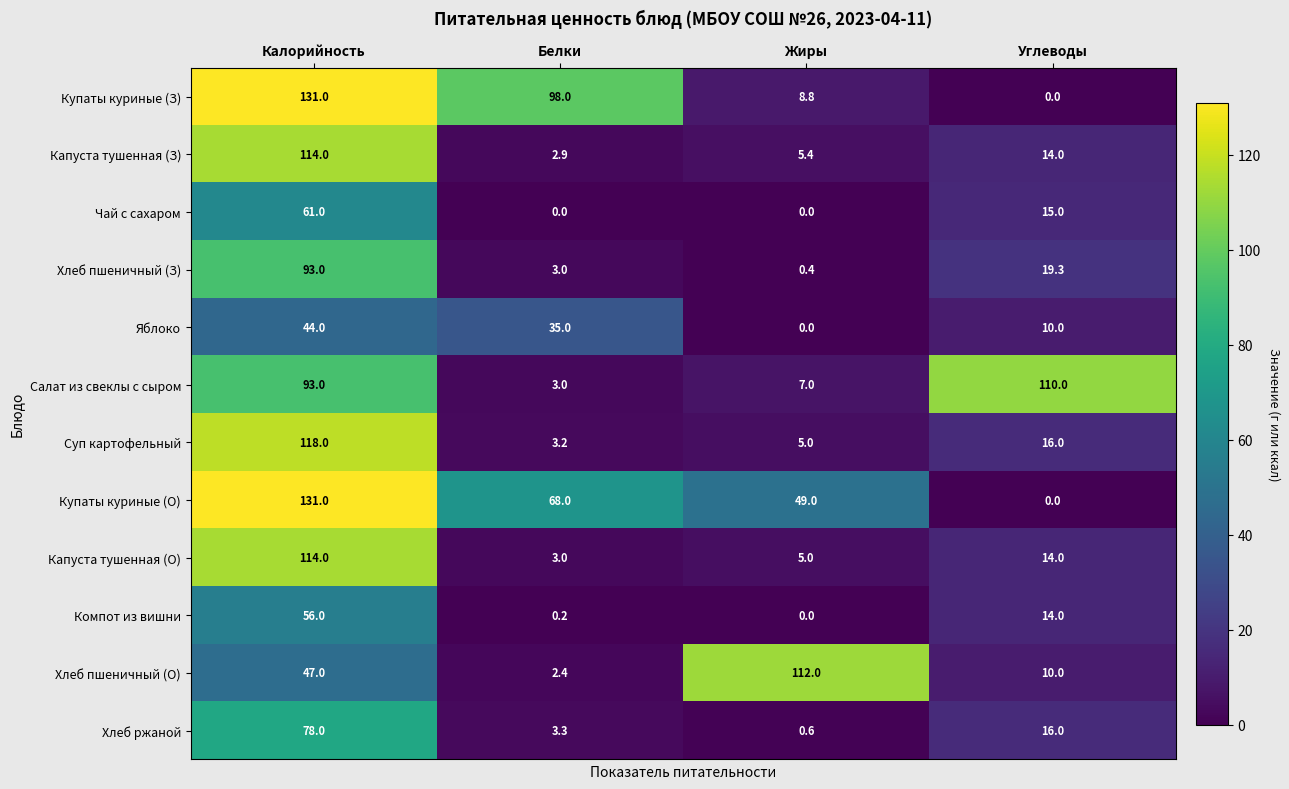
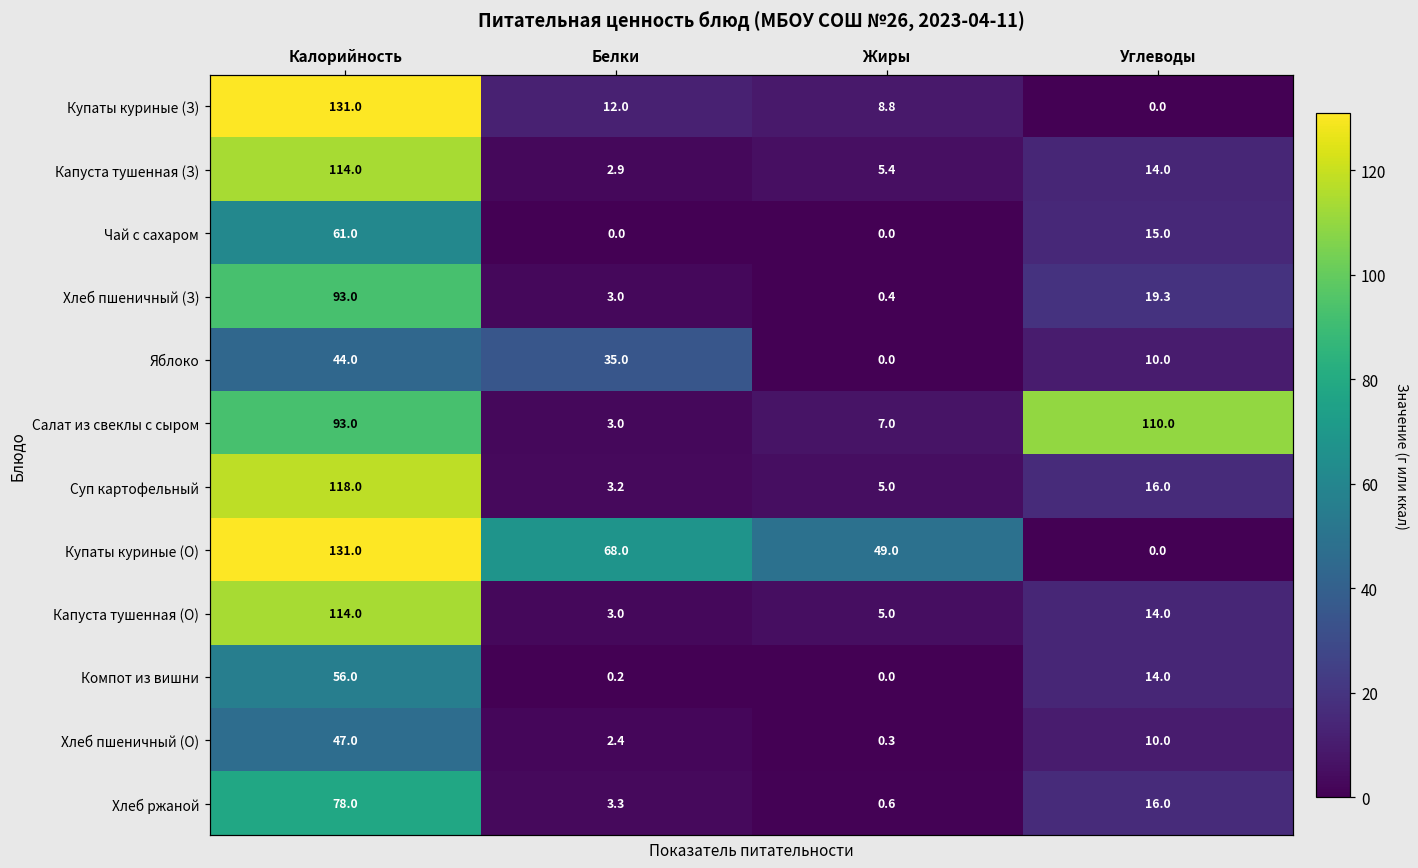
Купаты куриные (З), Белки: 98.0 -> 12.0
Хлеб пшеничный (О), Жиры: 112.0 -> 0.3
